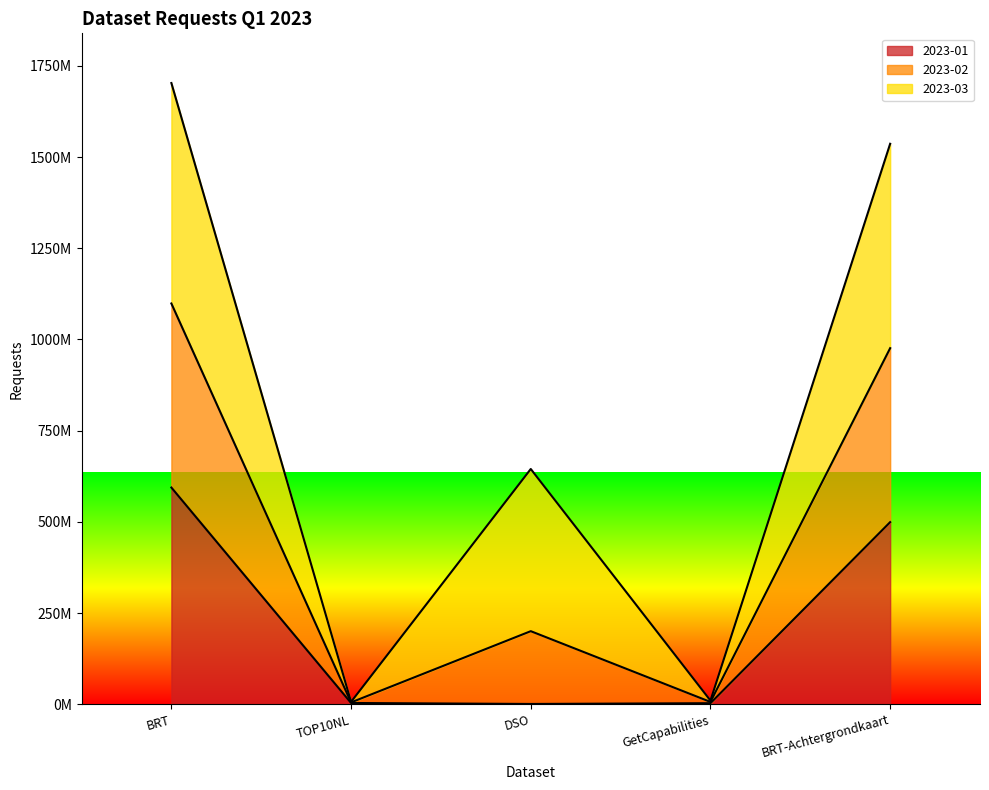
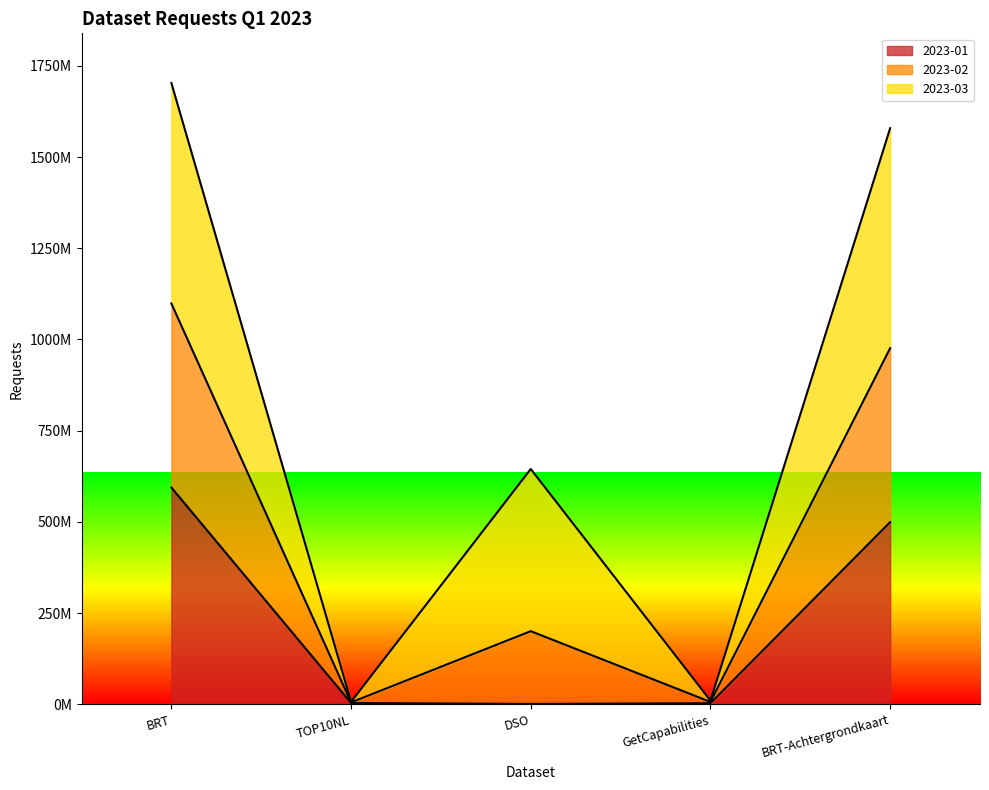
2023-03, BRT-Achtergrondkaart: 560000000 -> 600000000
